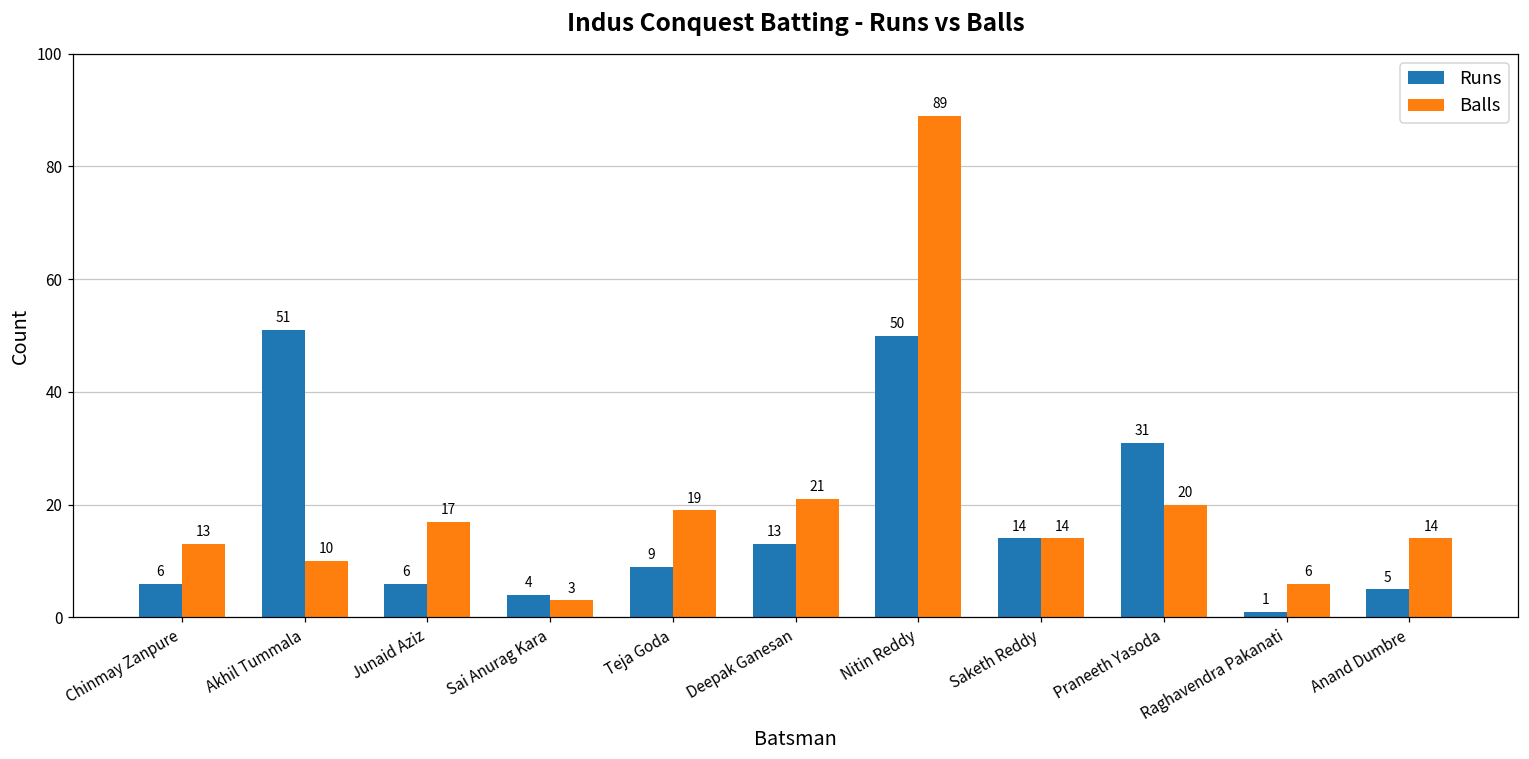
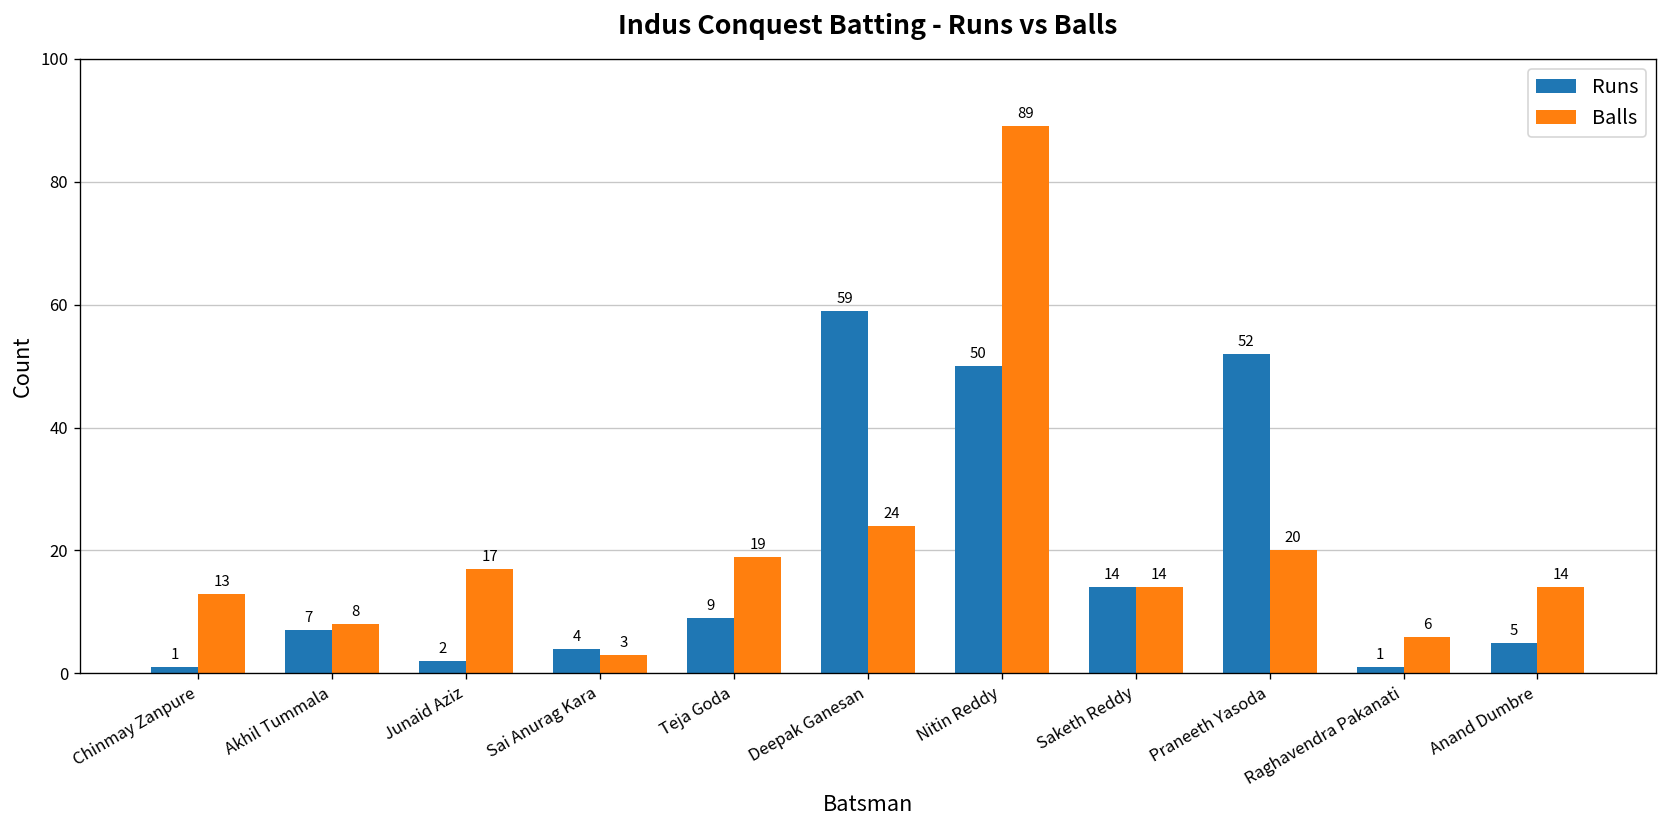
Runs, Chinmay Zanpure: 6 -> 1
Runs, Akhil Tummala: 51 -> 7
Balls, Akhil Tummala: 10 -> 8
Runs, Junaid Aziz: 6 -> 2
Runs, Deepak Ganesan: 13 -> 59
Balls, Deepak Ganesan: 21 -> 24
Runs, Praneeth Yasoda: 31 -> 52
